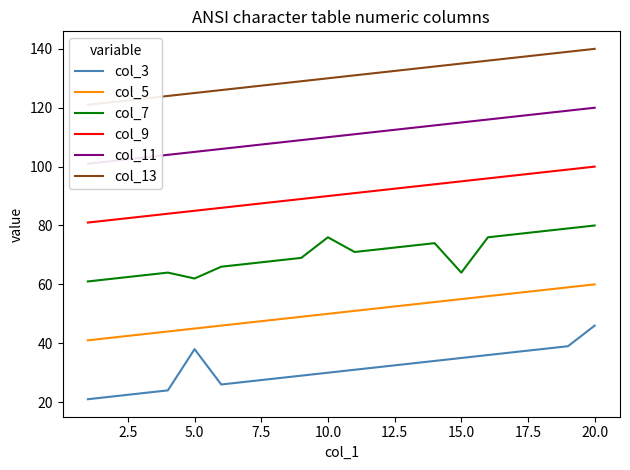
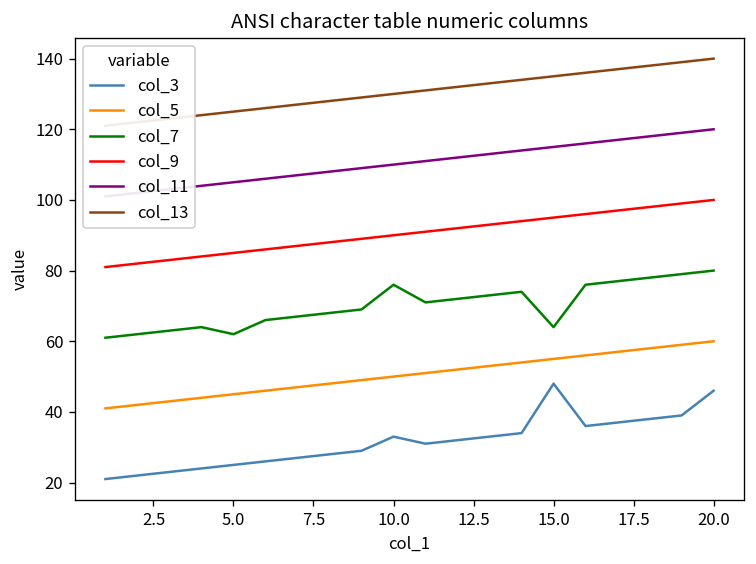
col_3, 5.0: 38 -> 25
col_3, 10.0: 30 -> 33
col_3, 15.0: 35 -> 48
